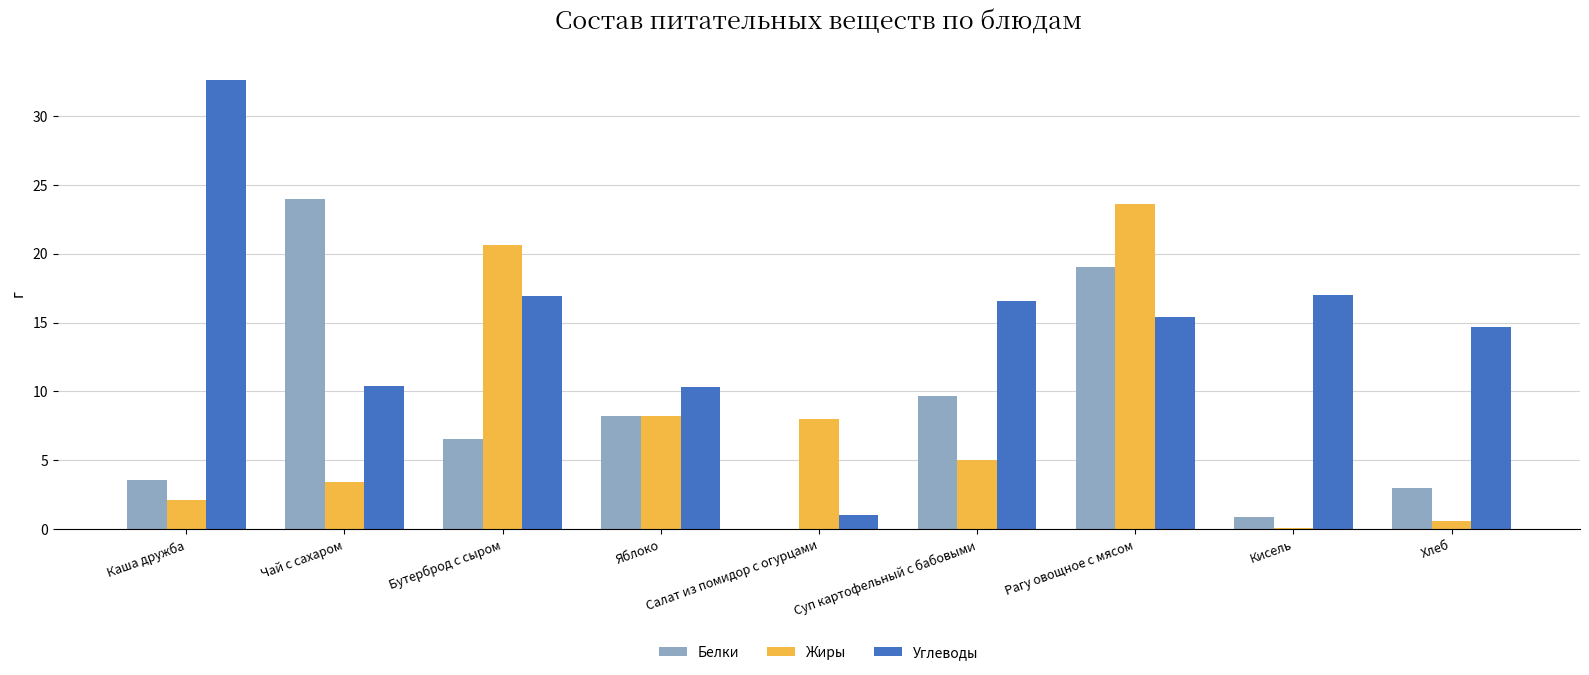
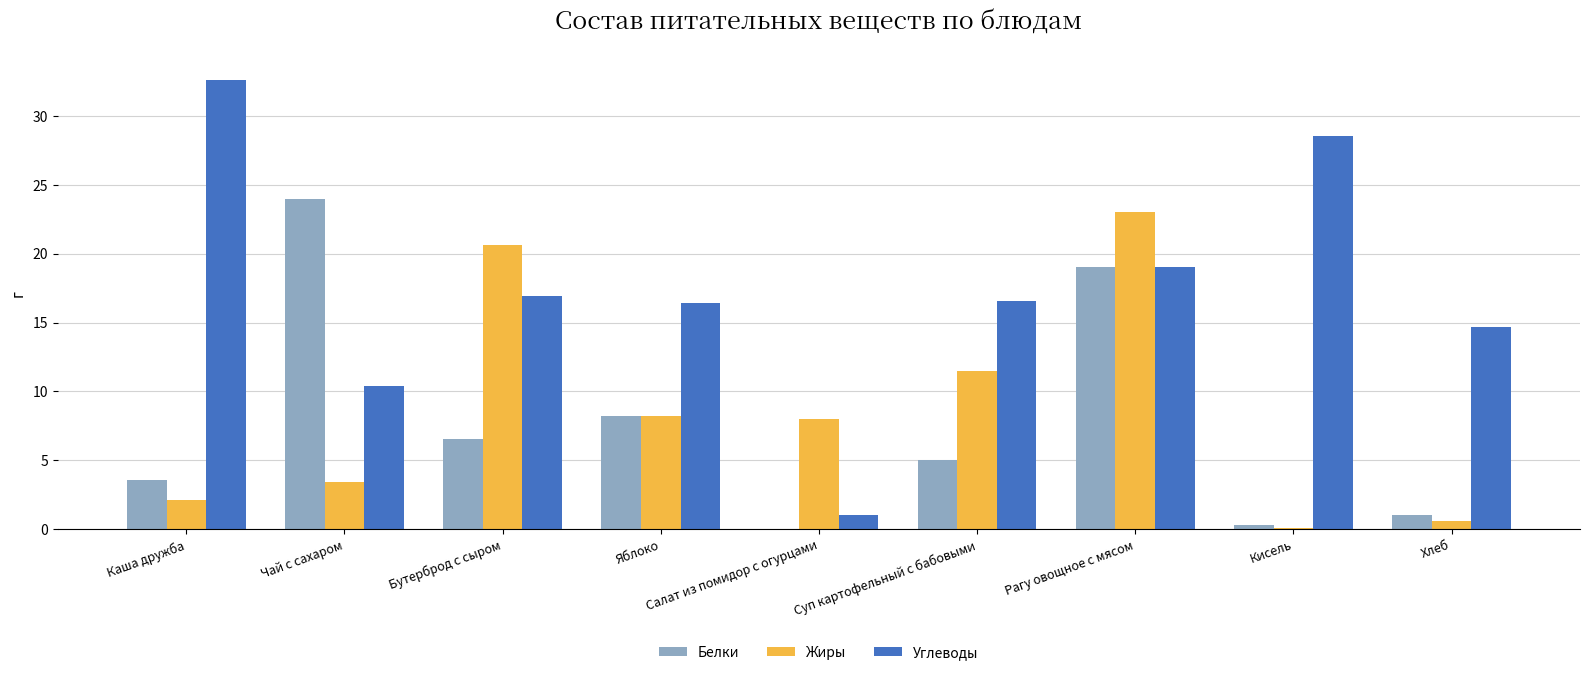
Углеводы, Яблоко: 10.3 -> 16.4
Белки, Суп картофельный с бабовыми: 9.7 -> 5.0
Жиры, Суп картофельный с бабовыми: 5.0 -> 11.5
Жиры, Рагу овощное с мясом: 23.6 -> 23.0
Углеводы, Рагу овощное с мясом: 15.4 -> 19.0
Белки, Кисель: 0.9 -> 0.3
Углеводы, Кисель: 17.0 -> 28.6
Белки, Хлеб: 3 -> 1
